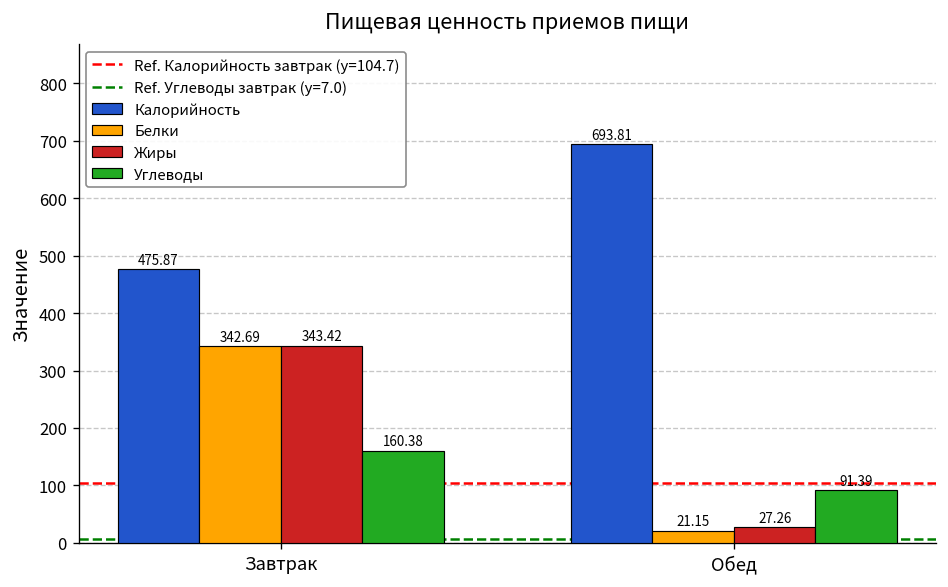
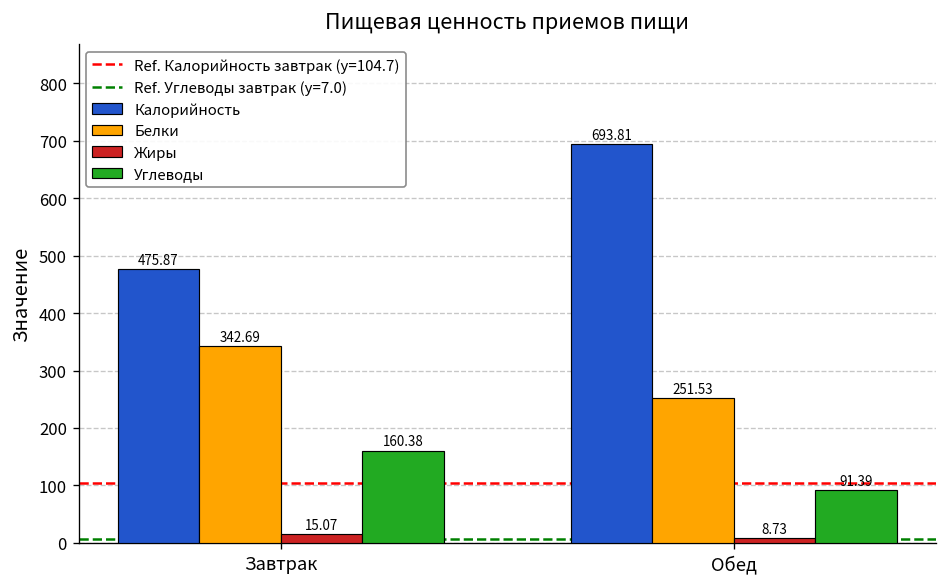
Жиры, Завтрак: 343.42 -> 15.07
Белки, Обед: 21.15 -> 251.53
Жиры, Обед: 27.26 -> 8.73
